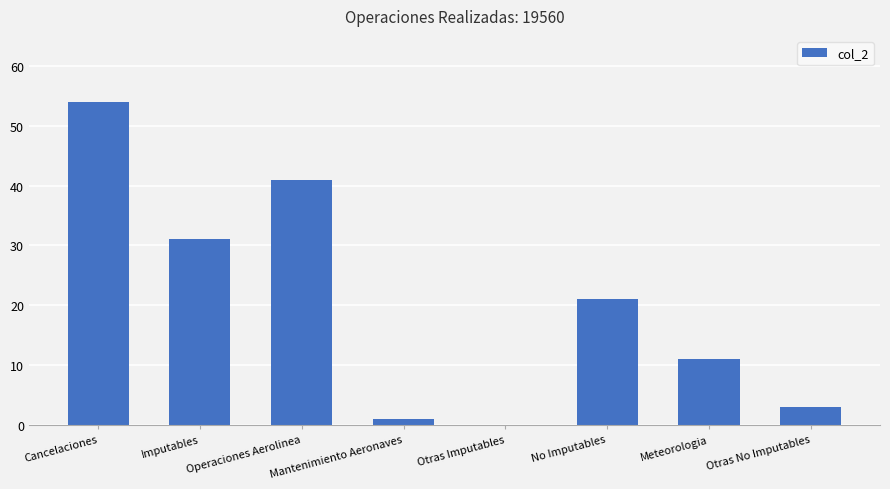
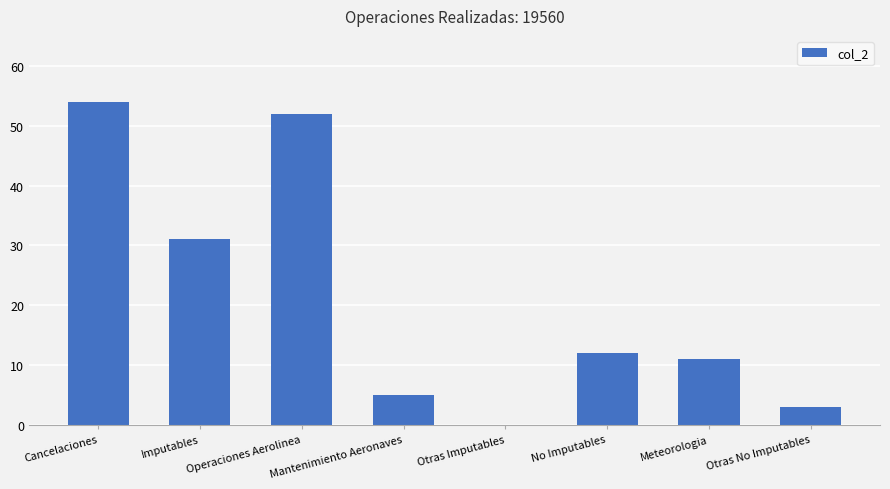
Operaciones Aerolinea: 41 -> 52
Mantenimiento Aeronaves: 1 -> 5
No Imputables: 21 -> 12
